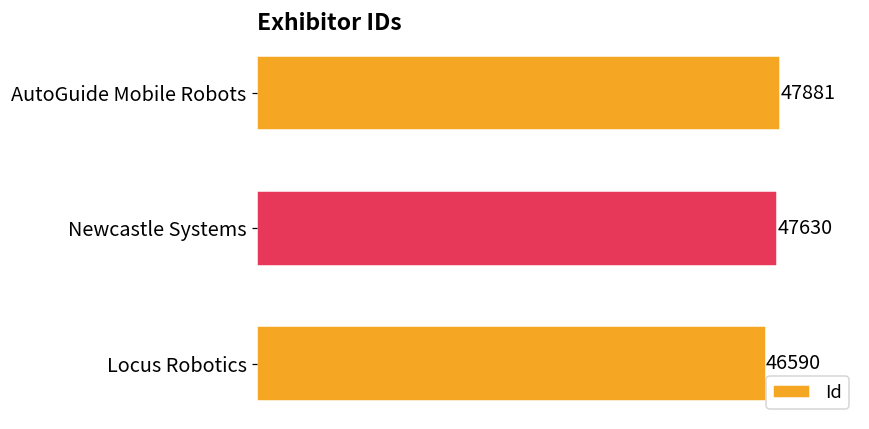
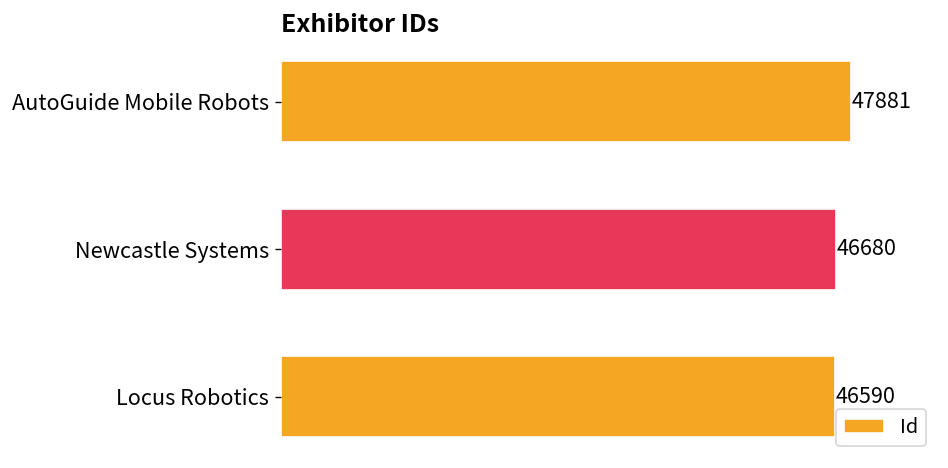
Newcastle Systems: 47630 -> 46680
